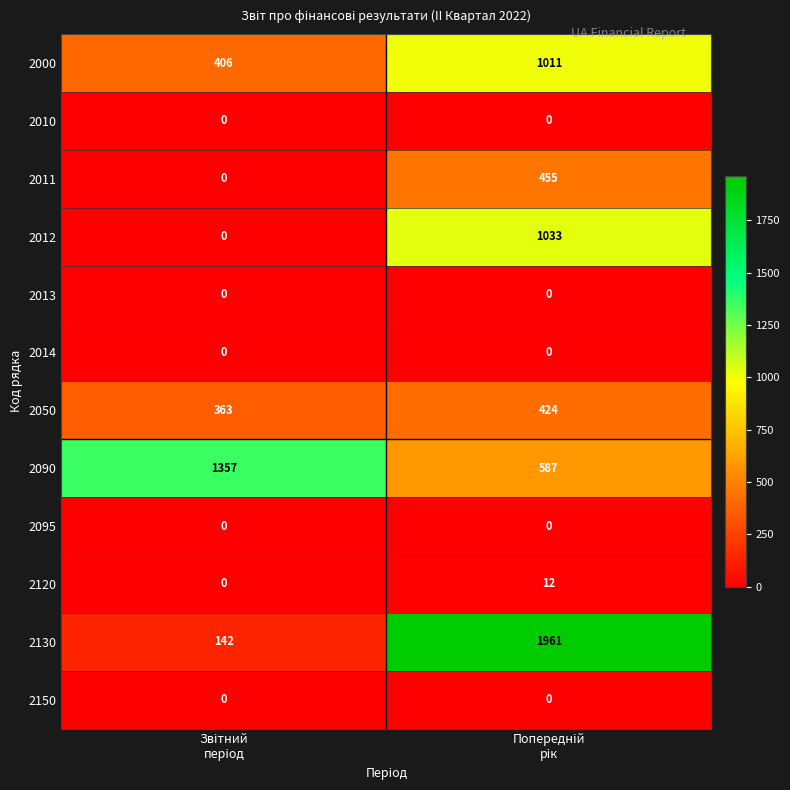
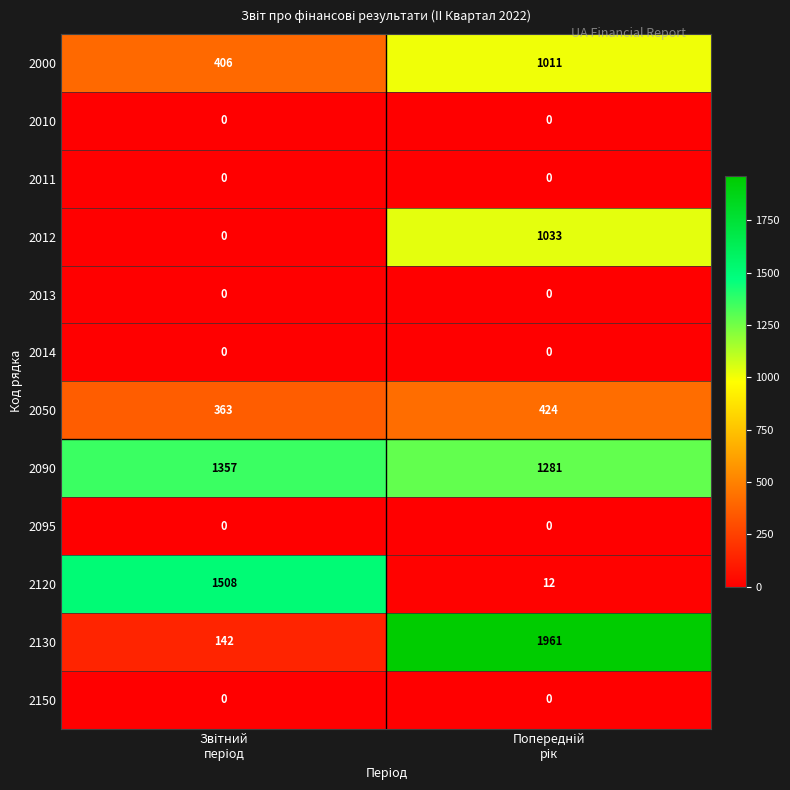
2011, Попередній рік: 455 -> 0
2090, Попередній рік: 587 -> 1281
2120, Звітний період: 0 -> 1508
